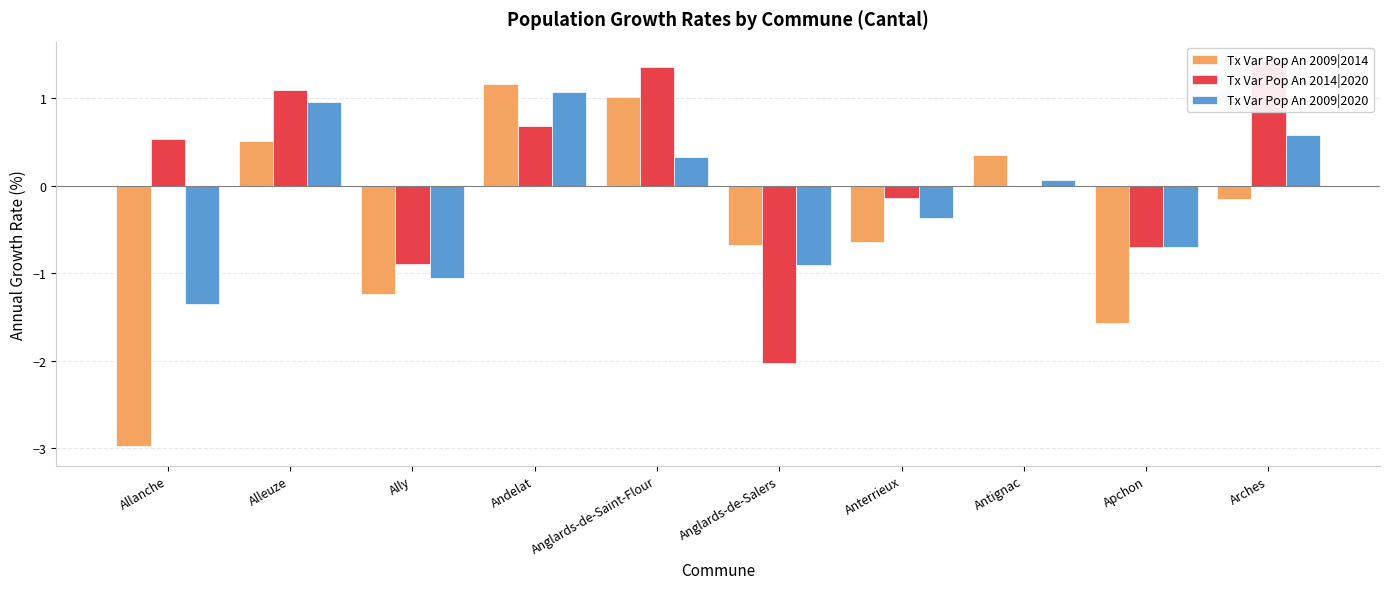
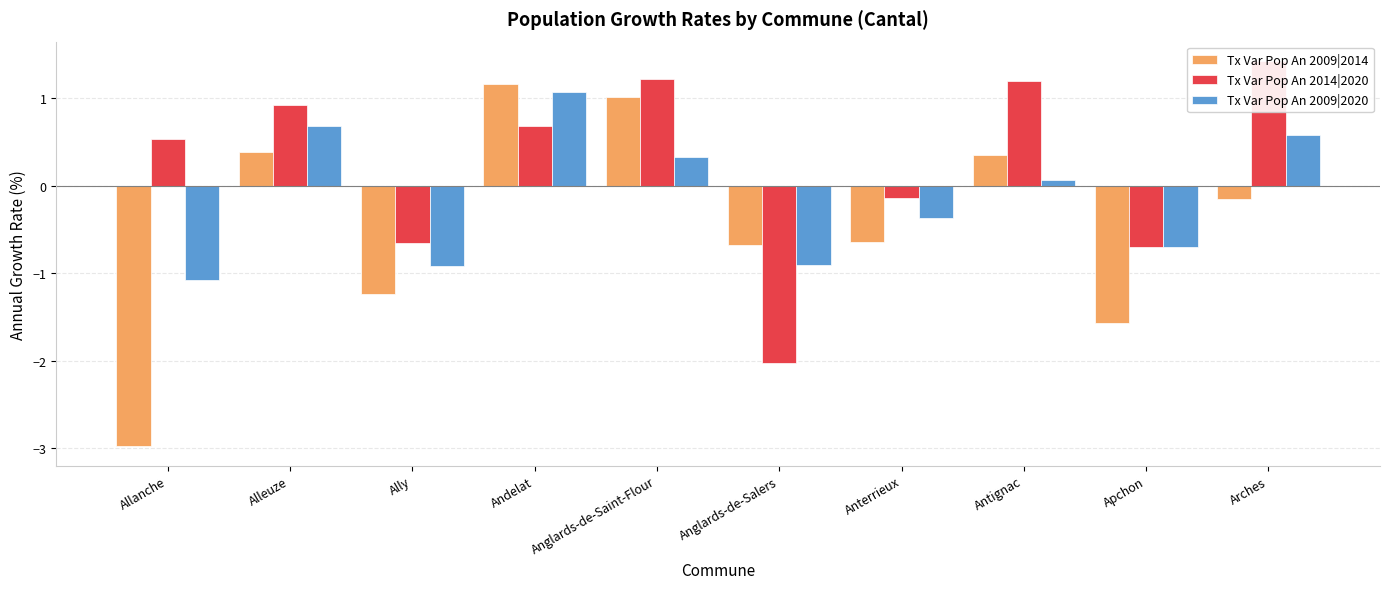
Tx Var Pop An 2009|2020, Allanche: -1.4 -> -1.1
Tx Var Pop An 2009|2014, Alleuze: 0.5 -> 0.4
Tx Var Pop An 2014|2020, Alleuze: 1.1 -> 0.9
Tx Var Pop An 2009|2020, Alleuze: 1.0 -> 0.7
Tx Var Pop An 2014|2020, Ally: -0.9 -> -0.7
Tx Var Pop An 2009|2020, Ally: -1.1 -> -0.9
Tx Var Pop An 2014|2020, Anglards-de-Saint-Flour: 1.4 -> 1.2
Tx Var Pop An 2014|2020, Antignac: 0.0 -> 1.2
